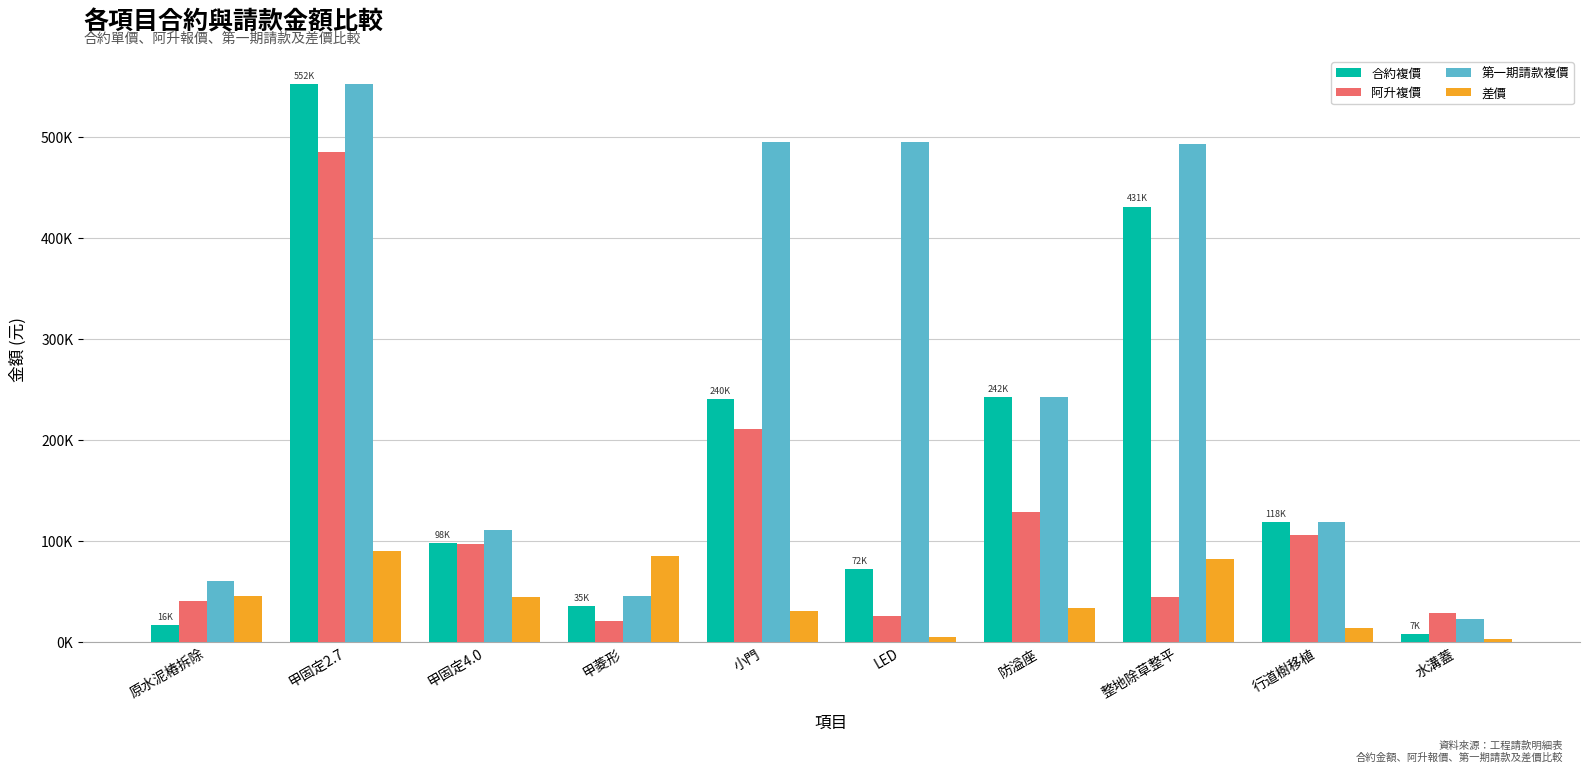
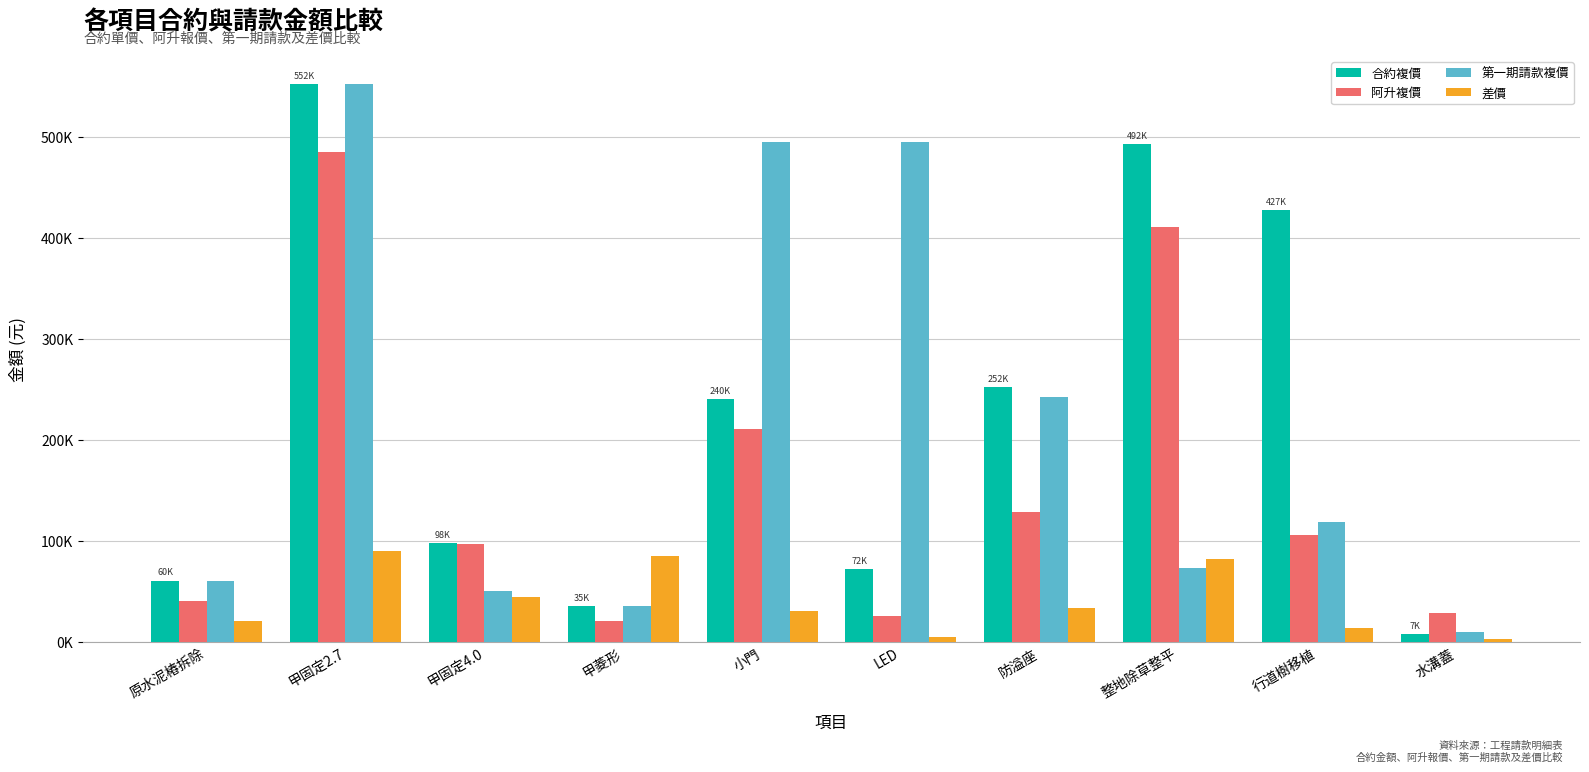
合約複價, 原水泥樁拆除: 16K -> 60K
差價, 原水泥樁拆除: 45000 -> 20000
第一期請款複價, 甲固定4.0: 111000 -> 50000
第一期請款複價, 甲菱形: 45000 -> 35000
合約複價, 防溢座: 242K -> 252K
合約複價, 整地除草整平: 431K -> 492K
阿升複價, 整地除草整平: 44000 -> 410000
第一期請款複價, 整地除草整平: 492000 -> 73000
合約複價, 行道樹移植: 118K -> 427K
第一期請款複價, 水溝蓋: 23000 -> 9000
